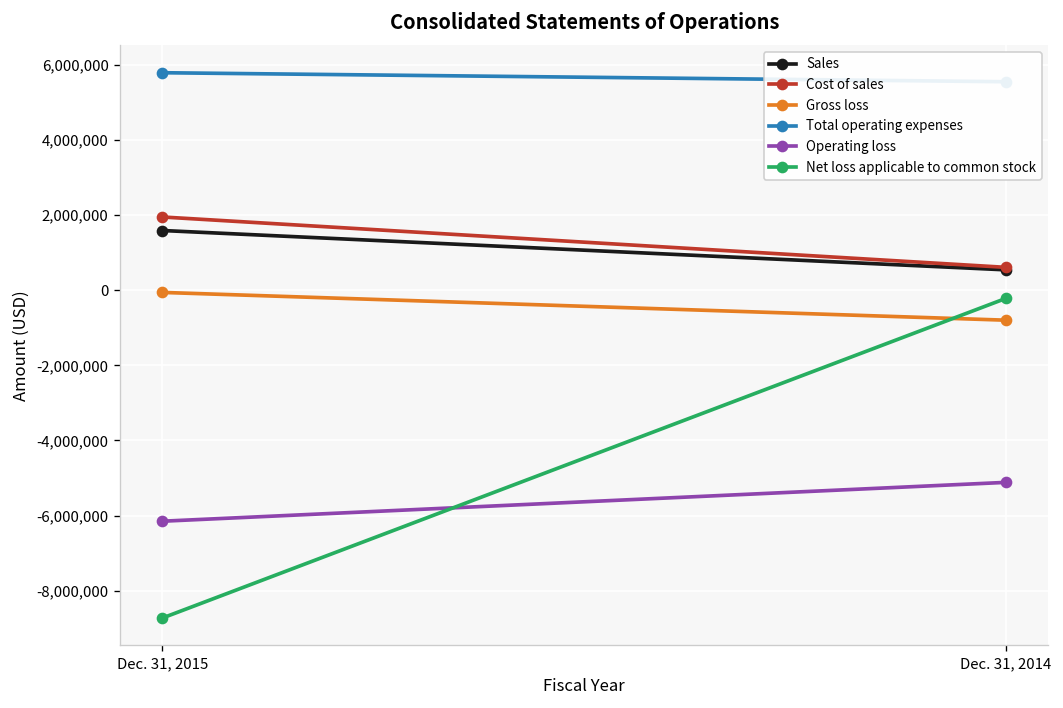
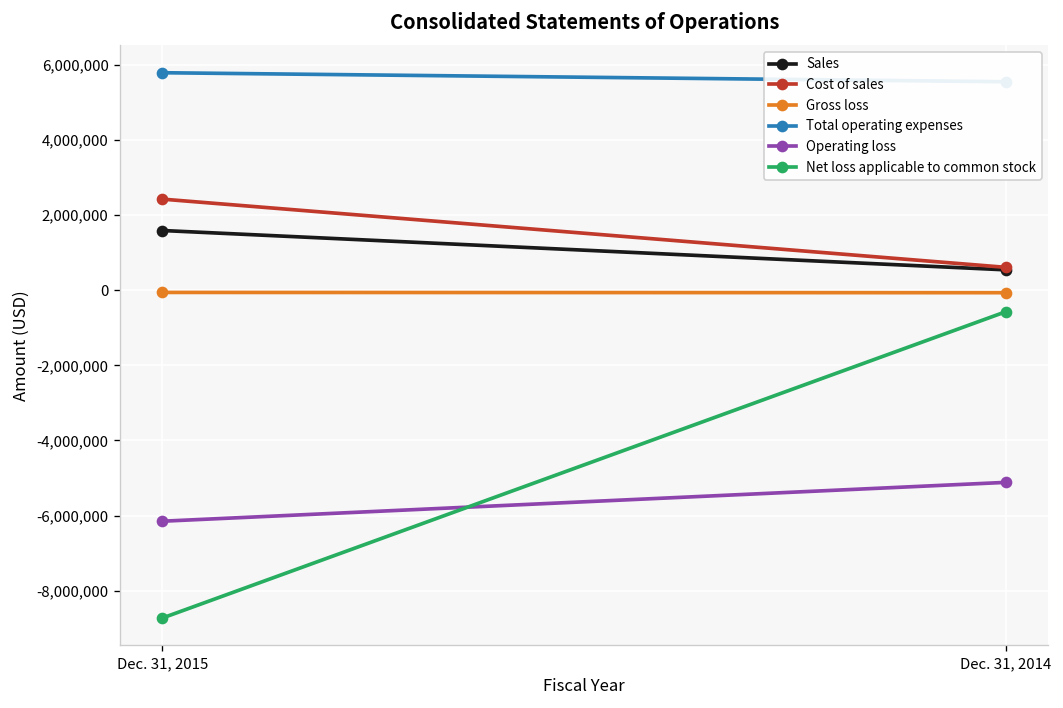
Cost of sales, Dec. 31, 2015: 1,900,000 -> 2,400,000
Gross loss, Dec. 31, 2014: -800,000 -> -100,000
Net loss applicable to common stock, Dec. 31, 2014: -200,000 -> -600,000
